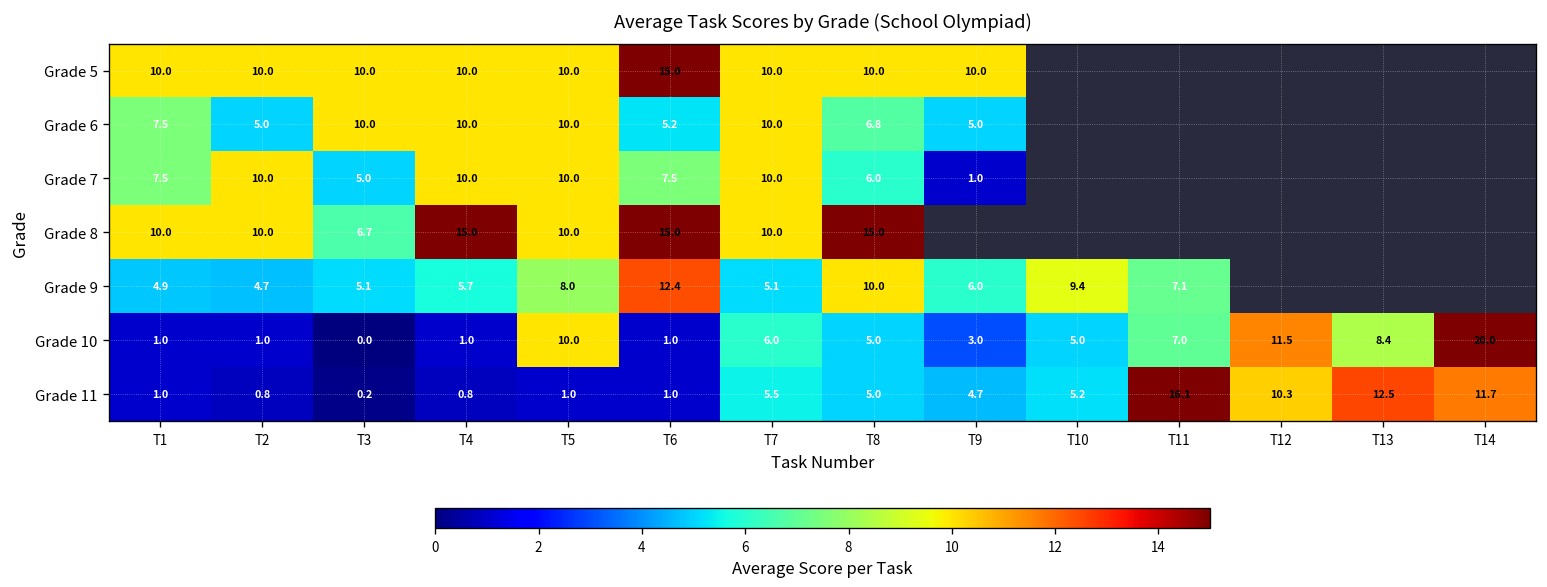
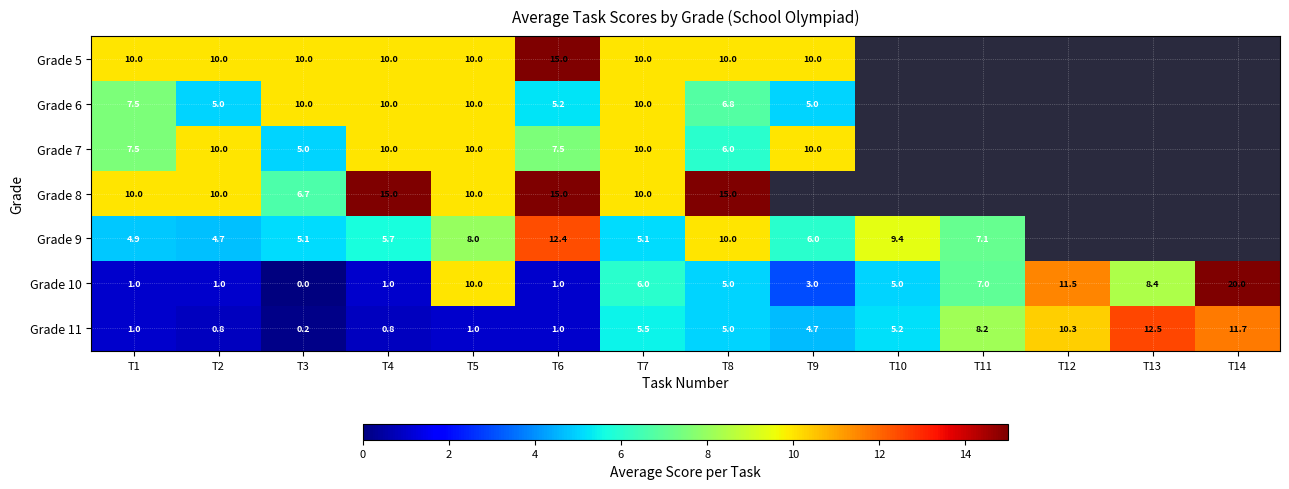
Grade 7, T9: 1.0 -> 10.0
Grade 11, T11: 16.1 -> 8.2
